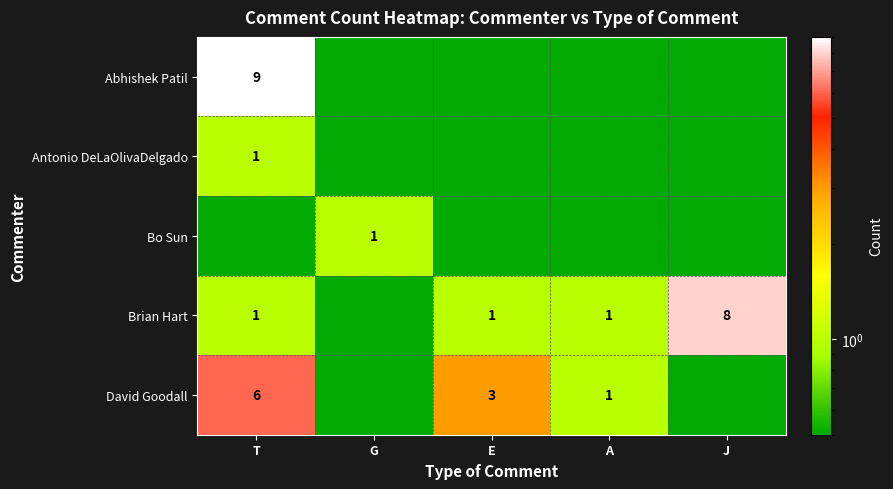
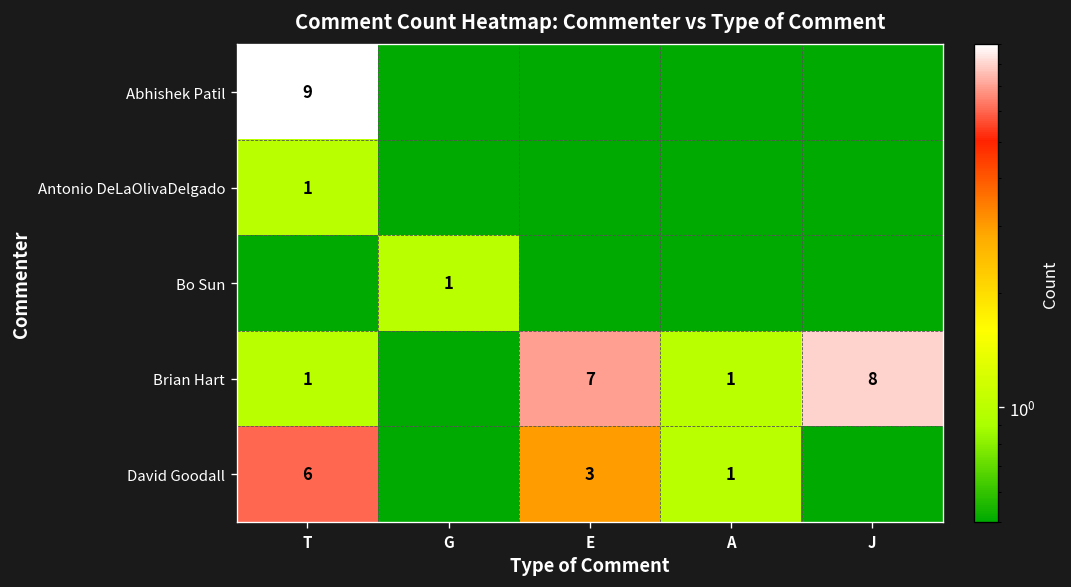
Brian Hart, E: 1 -> 7
